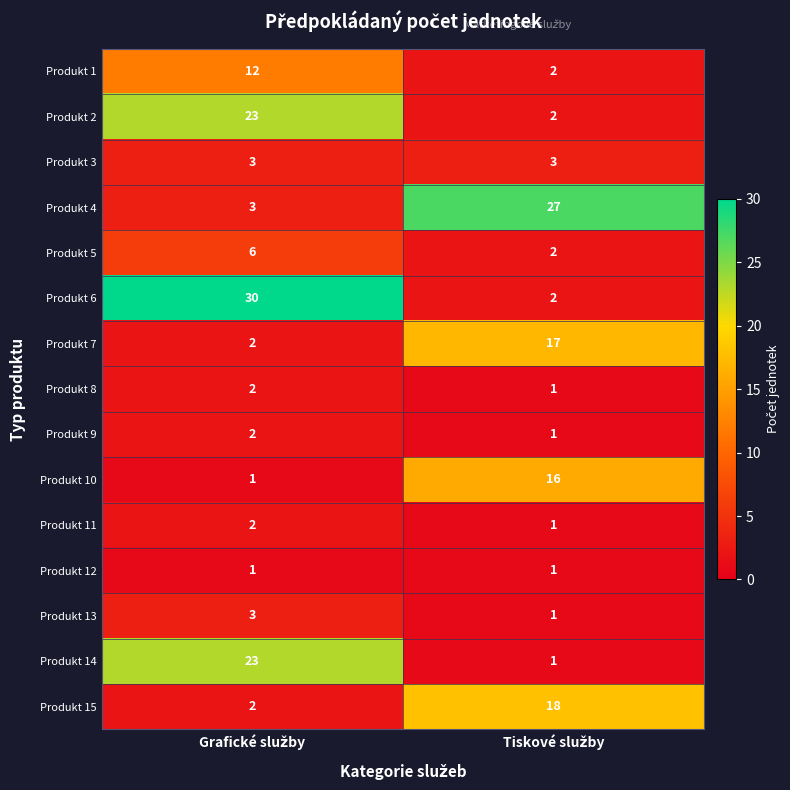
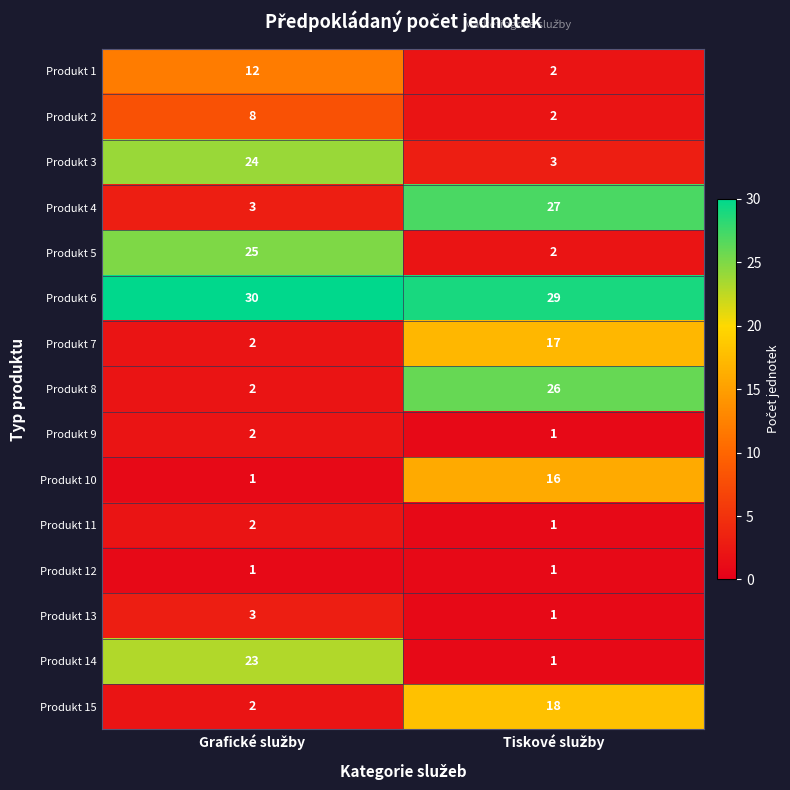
Produkt 2, Grafické služby: 23 -> 8
Produkt 3, Grafické služby: 3 -> 24
Produkt 5, Grafické služby: 6 -> 25
Produkt 6, Tiskové služby: 2 -> 29
Produkt 8, Tiskové služby: 1 -> 26
